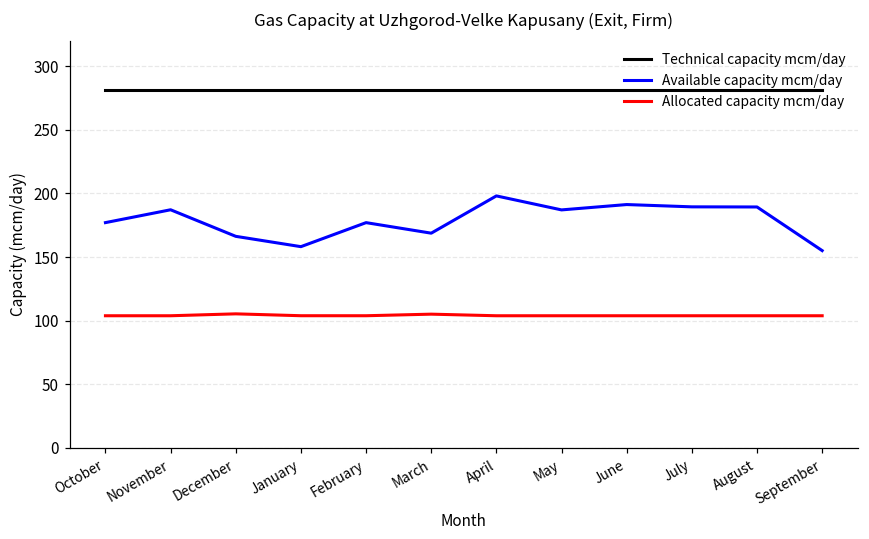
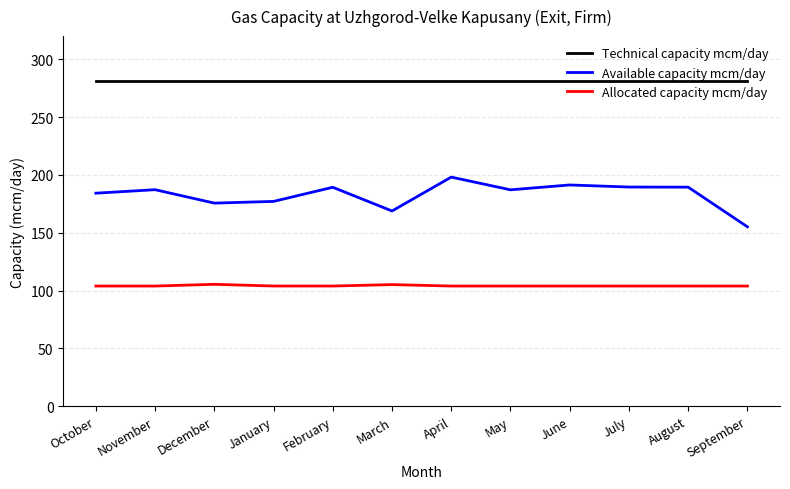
Available capacity mcm/day, October: 177 -> 184
Available capacity mcm/day, December: 166 -> 176
Available capacity mcm/day, January: 158 -> 177
Available capacity mcm/day, February: 177 -> 189
